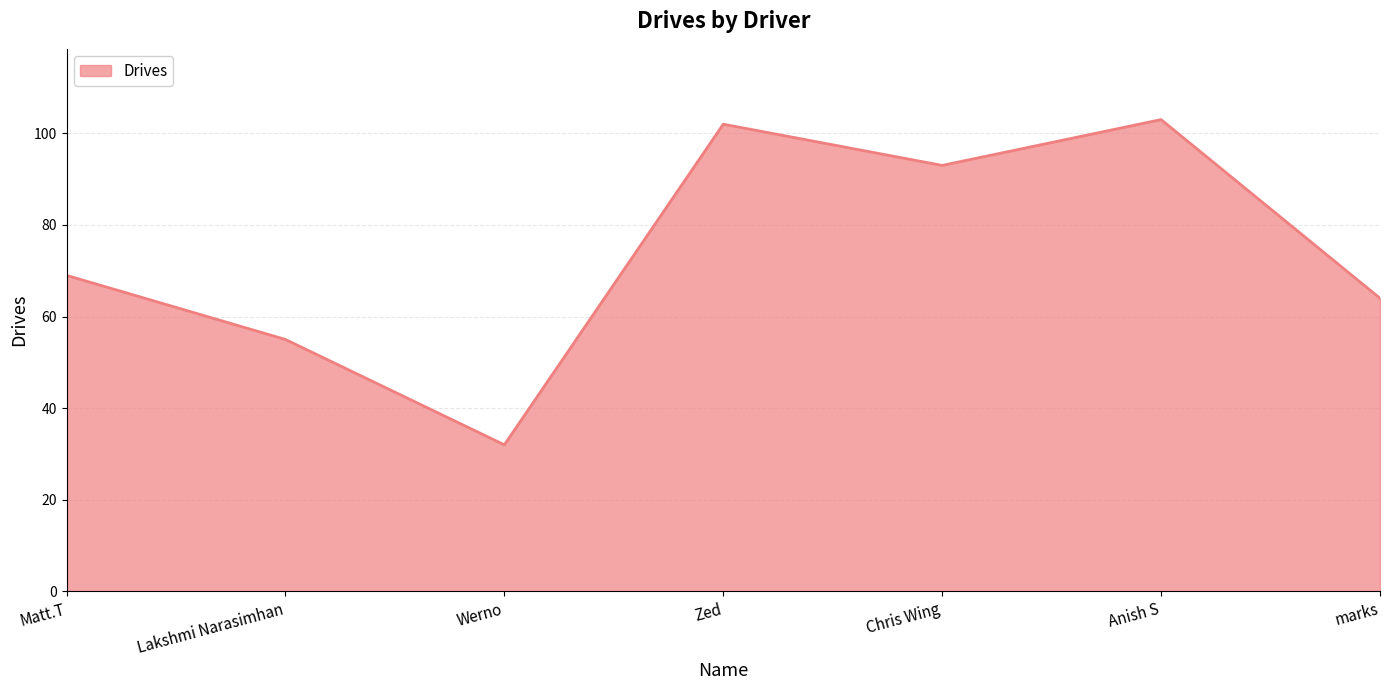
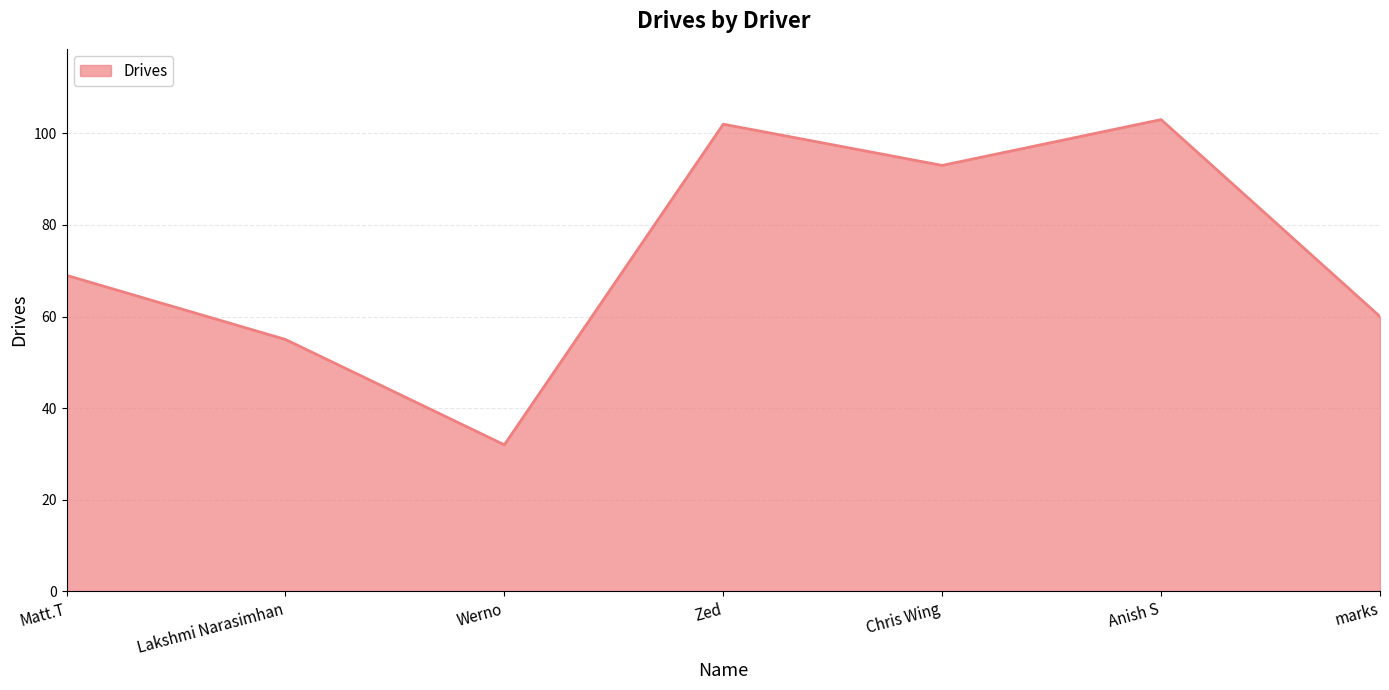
marks: 64 -> 60
